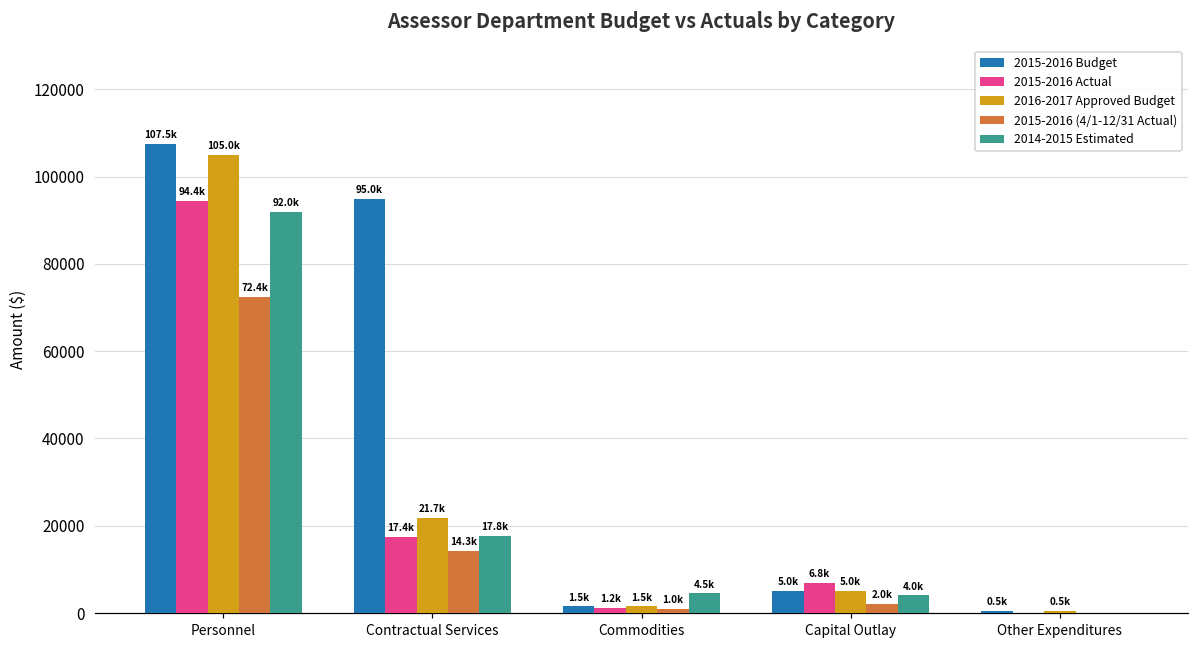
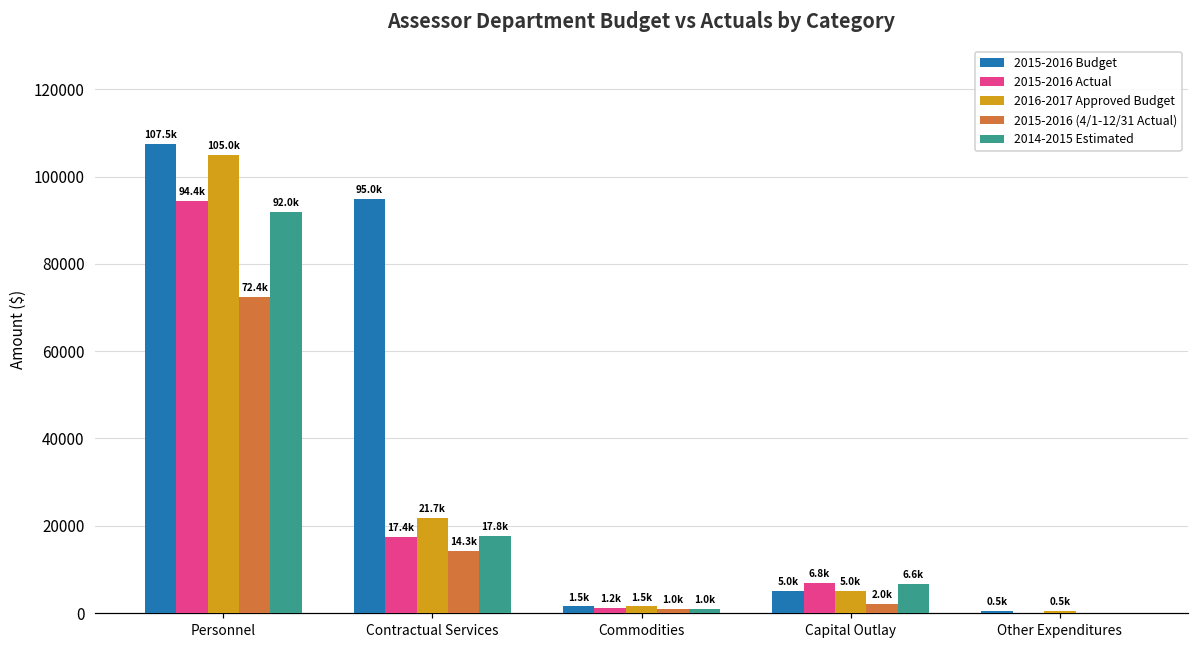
2014-2015 Estimated, Commodities: 4.5k -> 1.0k
2014-2015 Estimated, Capital Outlay: 4.0k -> 6.6k
